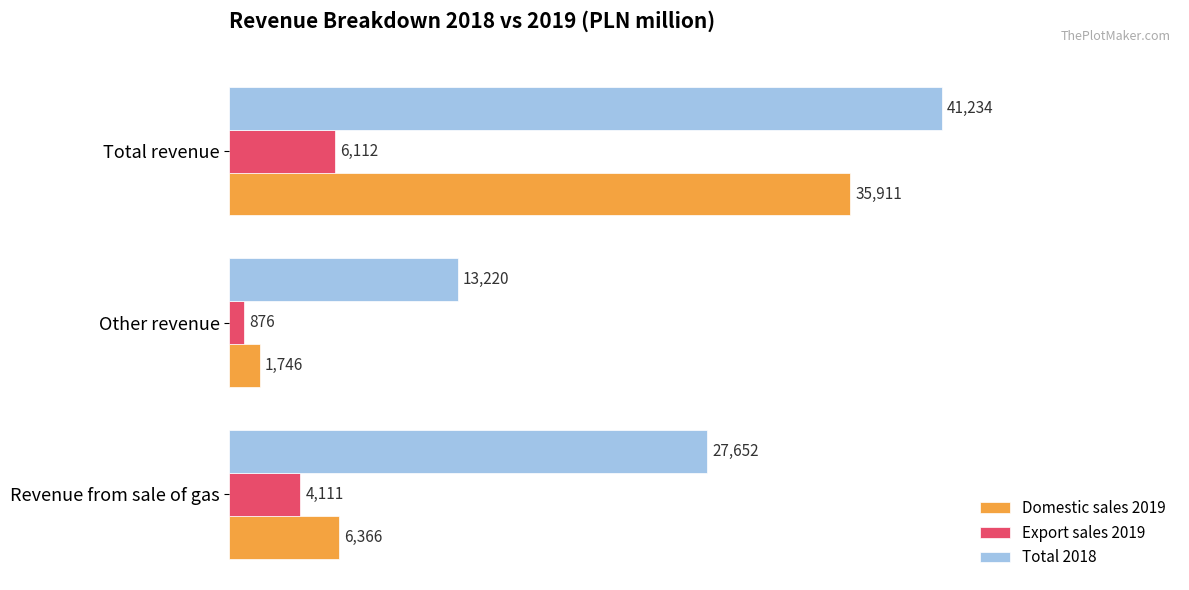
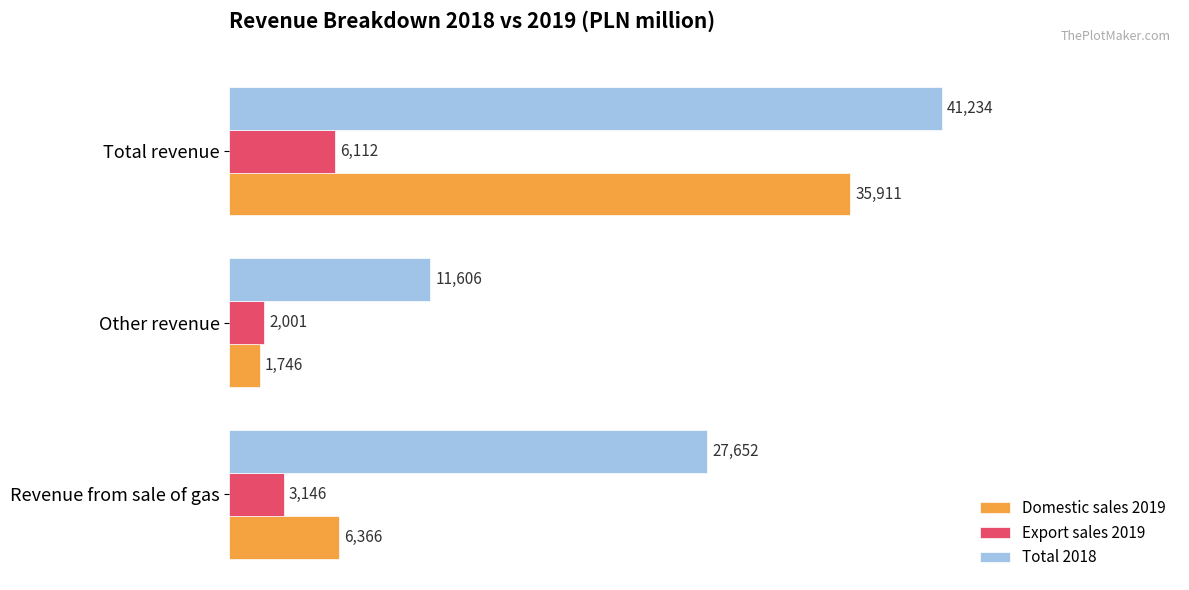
Total 2018, Other revenue: 13,220 -> 11,606
Export sales 2019, Other revenue: 876 -> 2,001
Export sales 2019, Revenue from sale of gas: 4,111 -> 3,146
